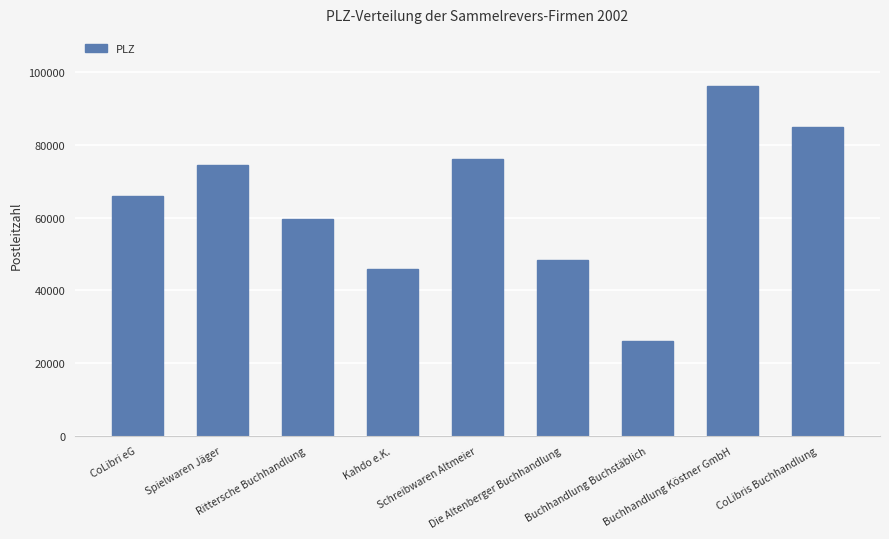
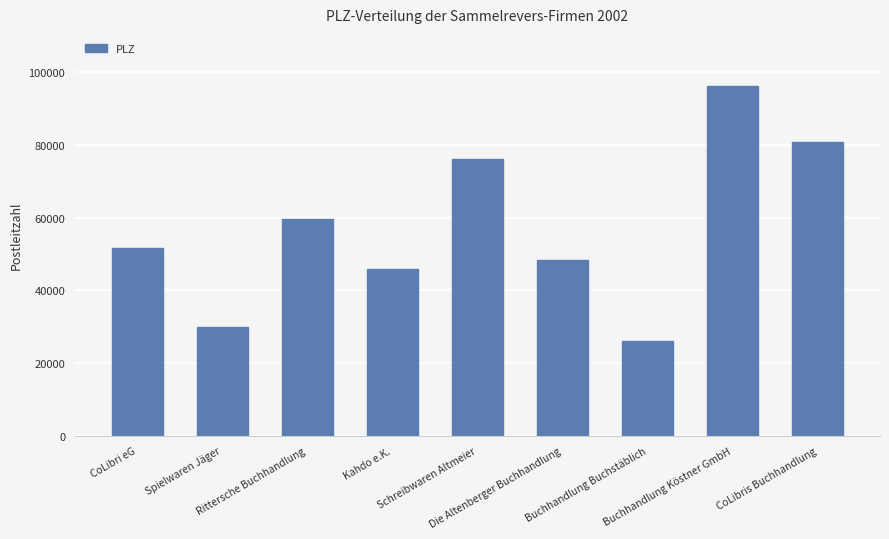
CoLibri eG: 66000 -> 52000
Spielwaren Jäger: 74000 -> 30000
CoLibris Buchhandlung: 85000 -> 81000
